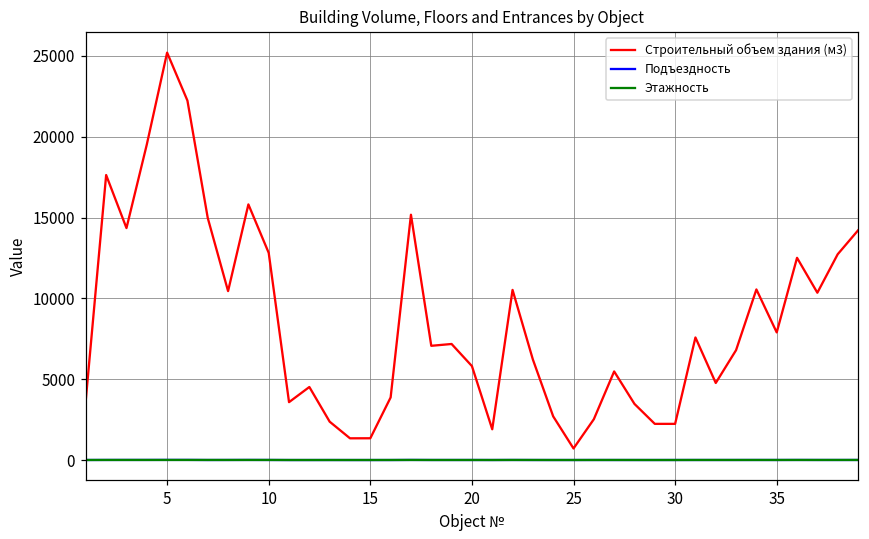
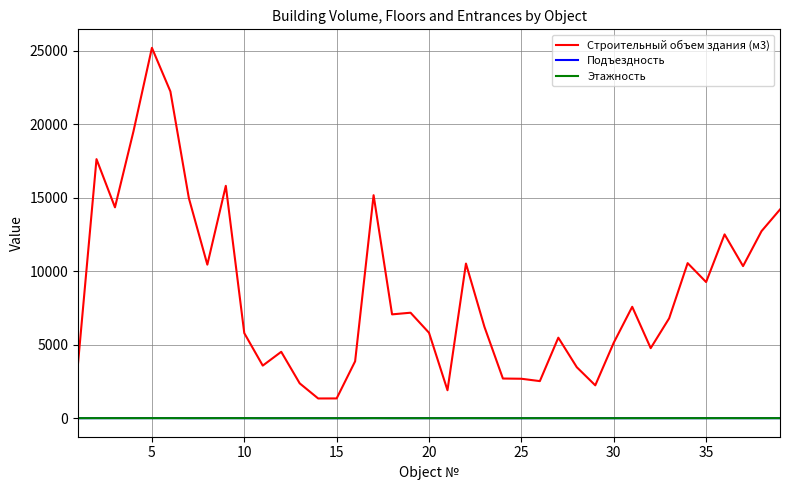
Строительный объем здания (м3), 10: 12800 -> 5800
Строительный объем здания (м3), 25: 700 -> 2700
Строительный объем здания (м3), 30: 2200 -> 5100
Строительный объем здания (м3), 35: 7900 -> 9300
